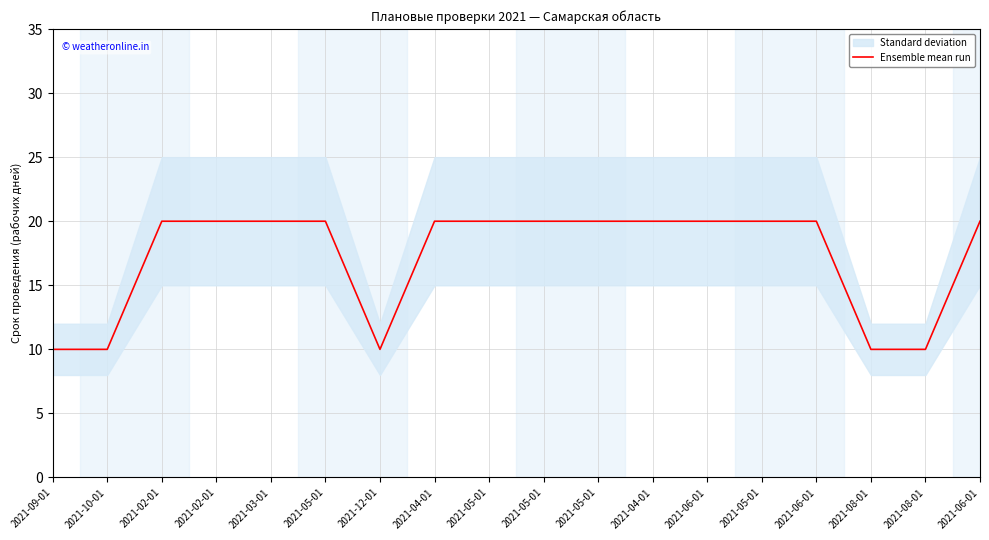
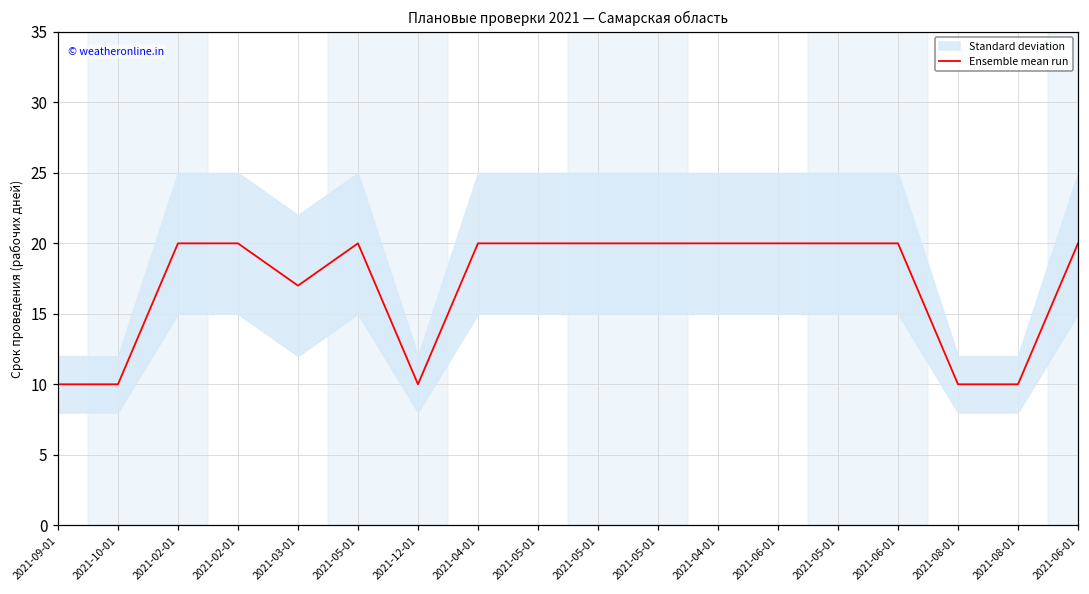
Ensemble mean run, 2021-03-01: 20 -> 17
